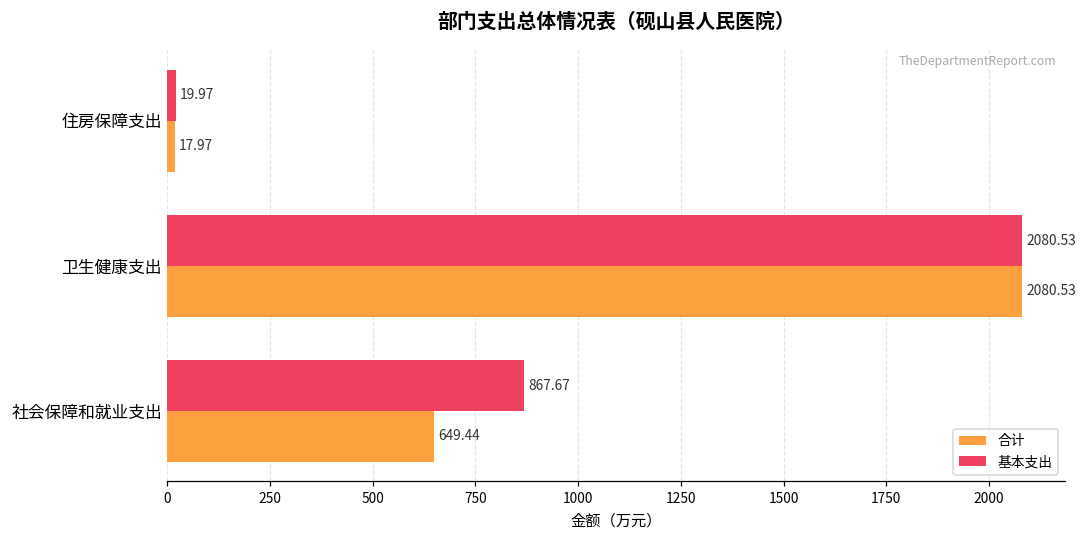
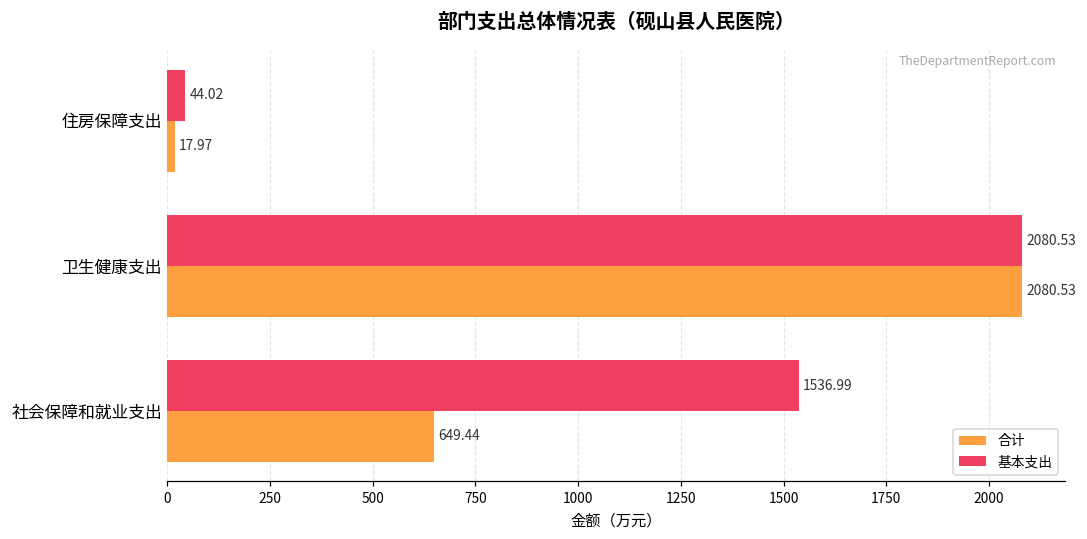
基本支出, 住房保障支出: 19.97 -> 44.02
基本支出, 社会保障和就业支出: 867.67 -> 1536.99
